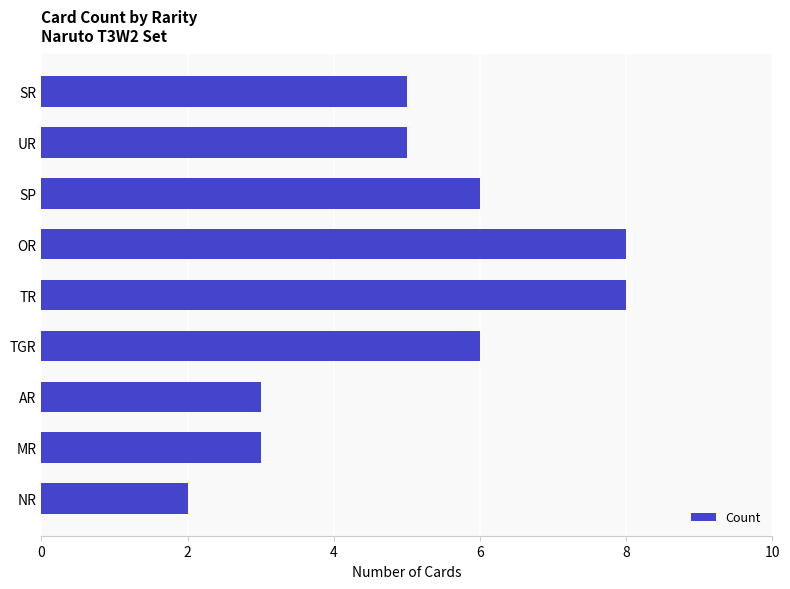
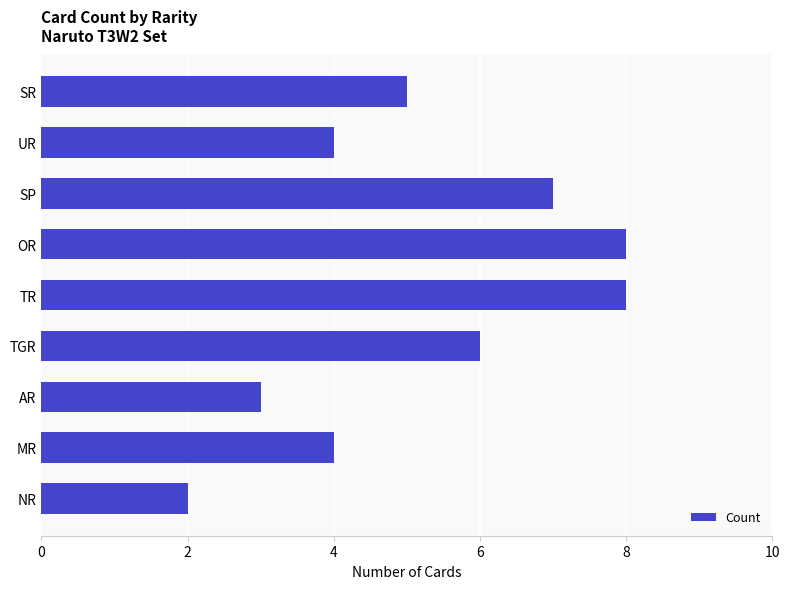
UR: 5 -> 4
SP: 6 -> 7
MR: 3 -> 4
